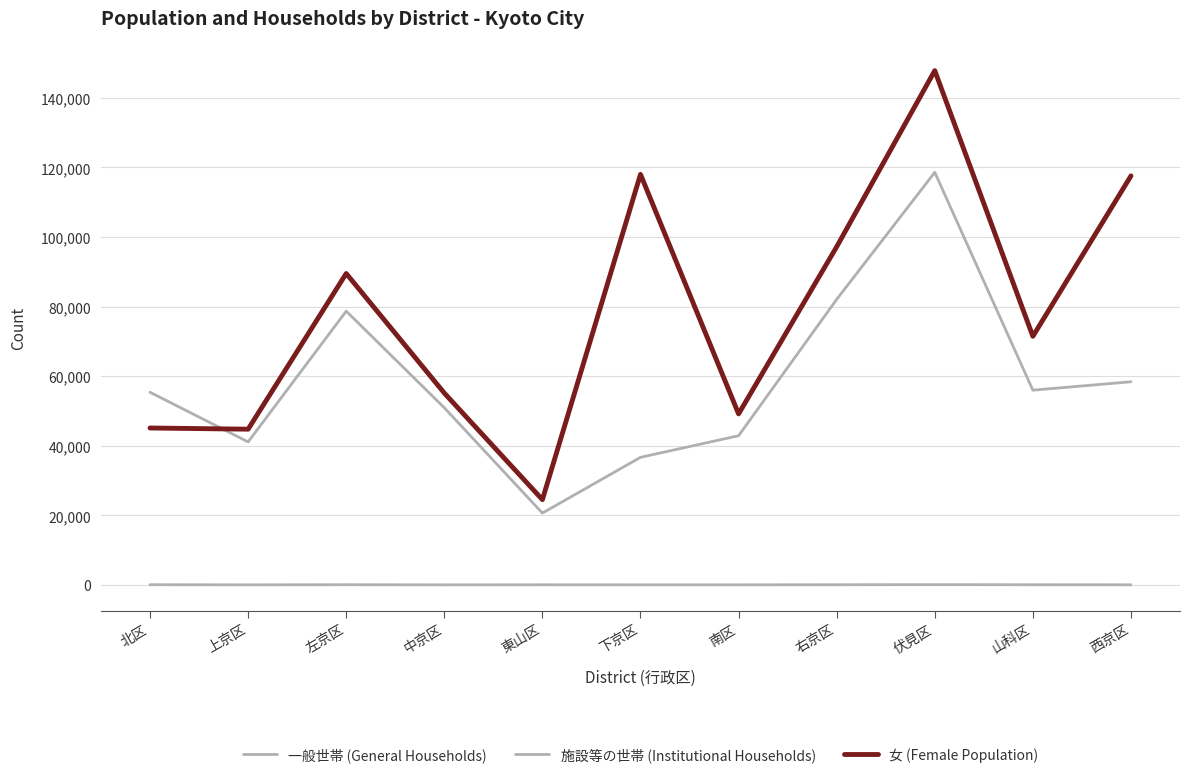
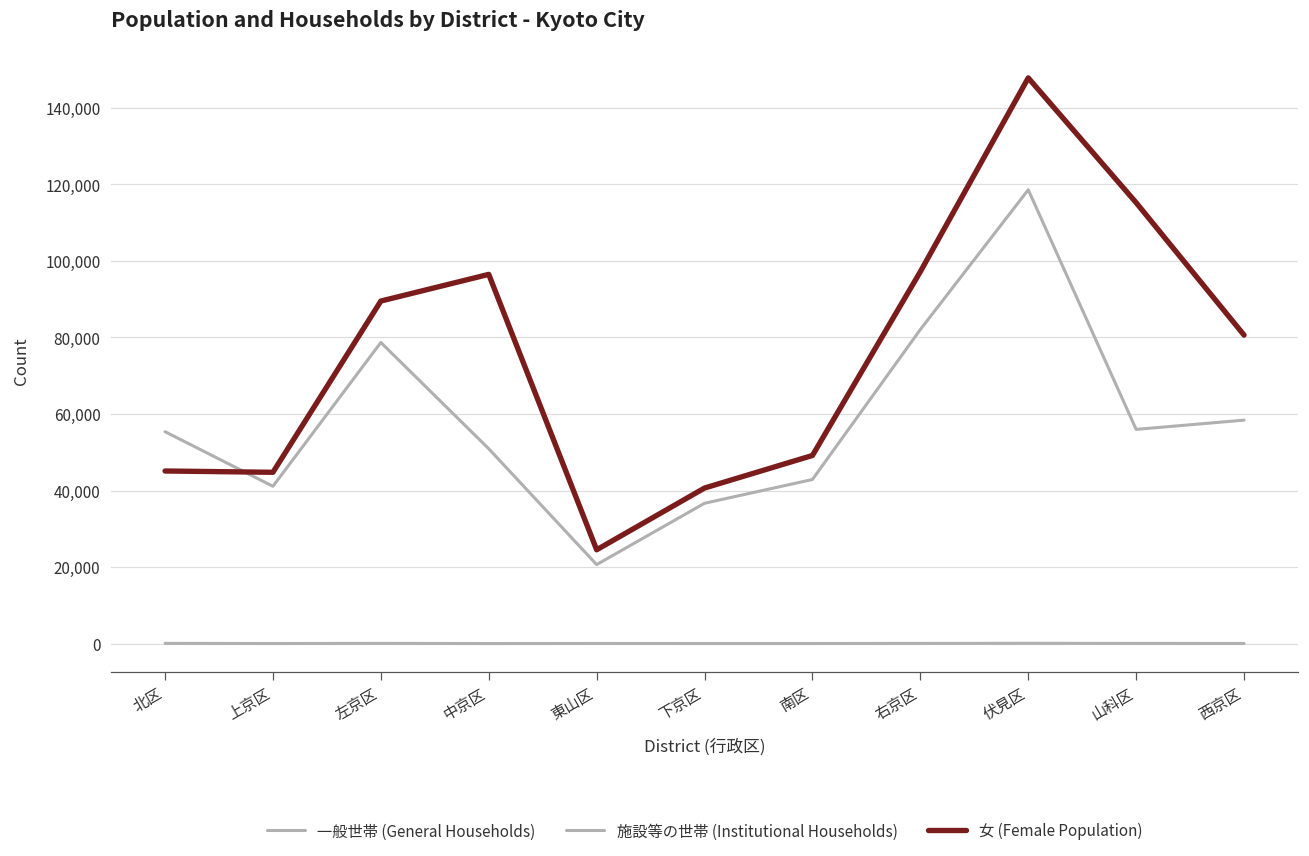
女 (Female Population), 中京区: 55,000 -> 96,000
女 (Female Population), 下京区: 118,000 -> 41,000
女 (Female Population), 山科区: 71,000 -> 115,000
女 (Female Population), 西京区: 118,000 -> 81,000
